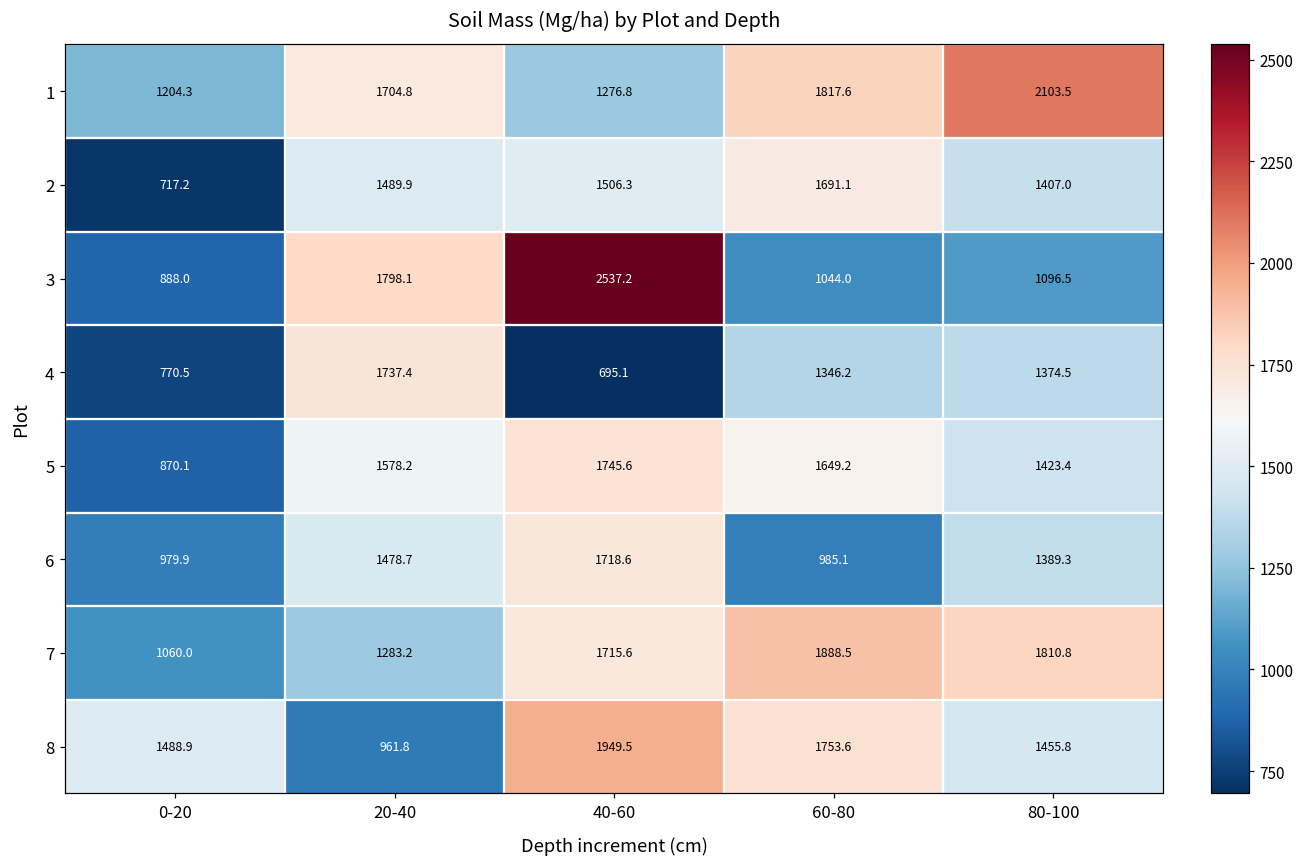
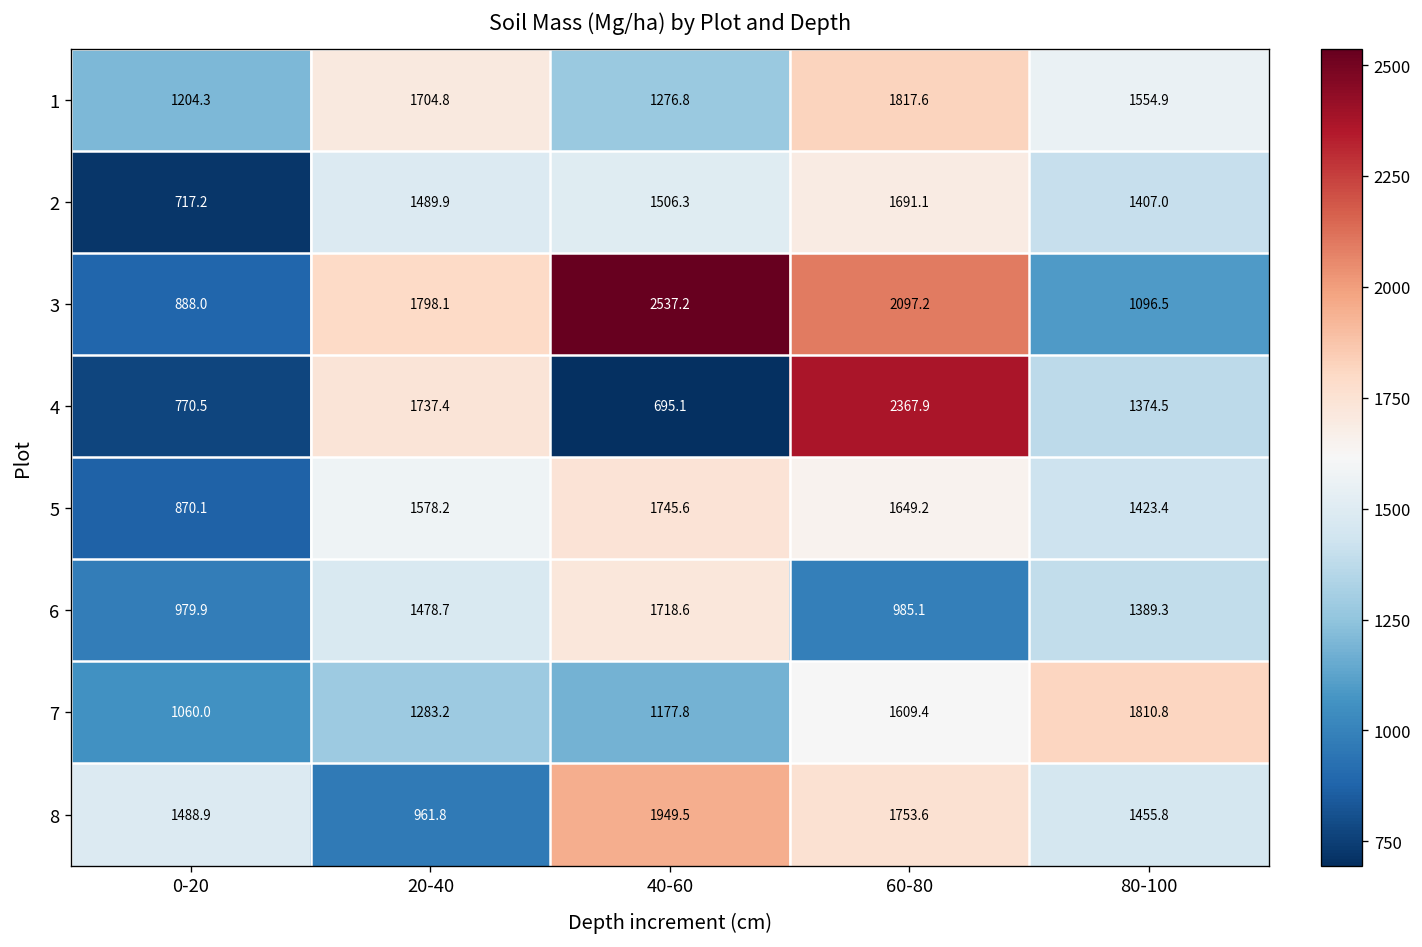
1, 80-100: 2103.5 -> 1554.9
3, 60-80: 1044.0 -> 2097.2
4, 60-80: 1346.2 -> 2367.9
7, 40-60: 1715.6 -> 1177.8
7, 60-80: 1888.5 -> 1609.4
